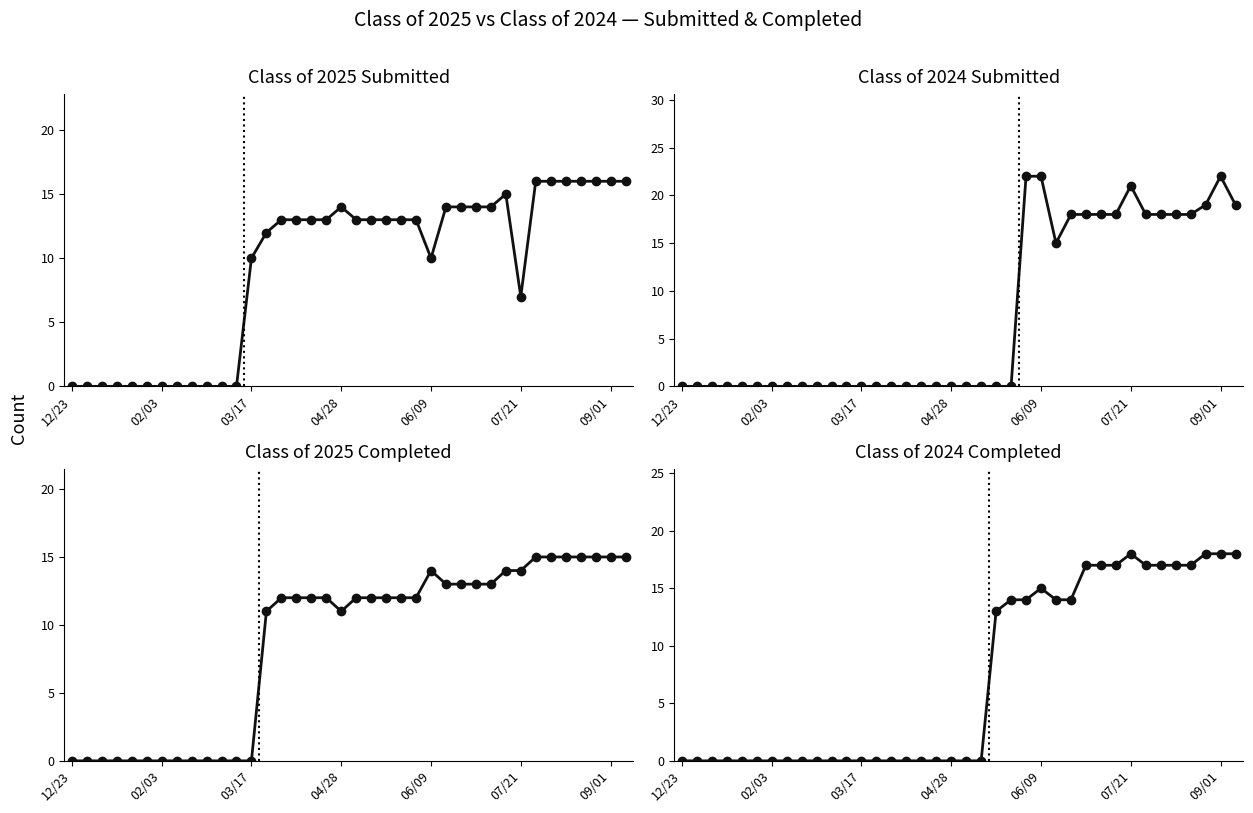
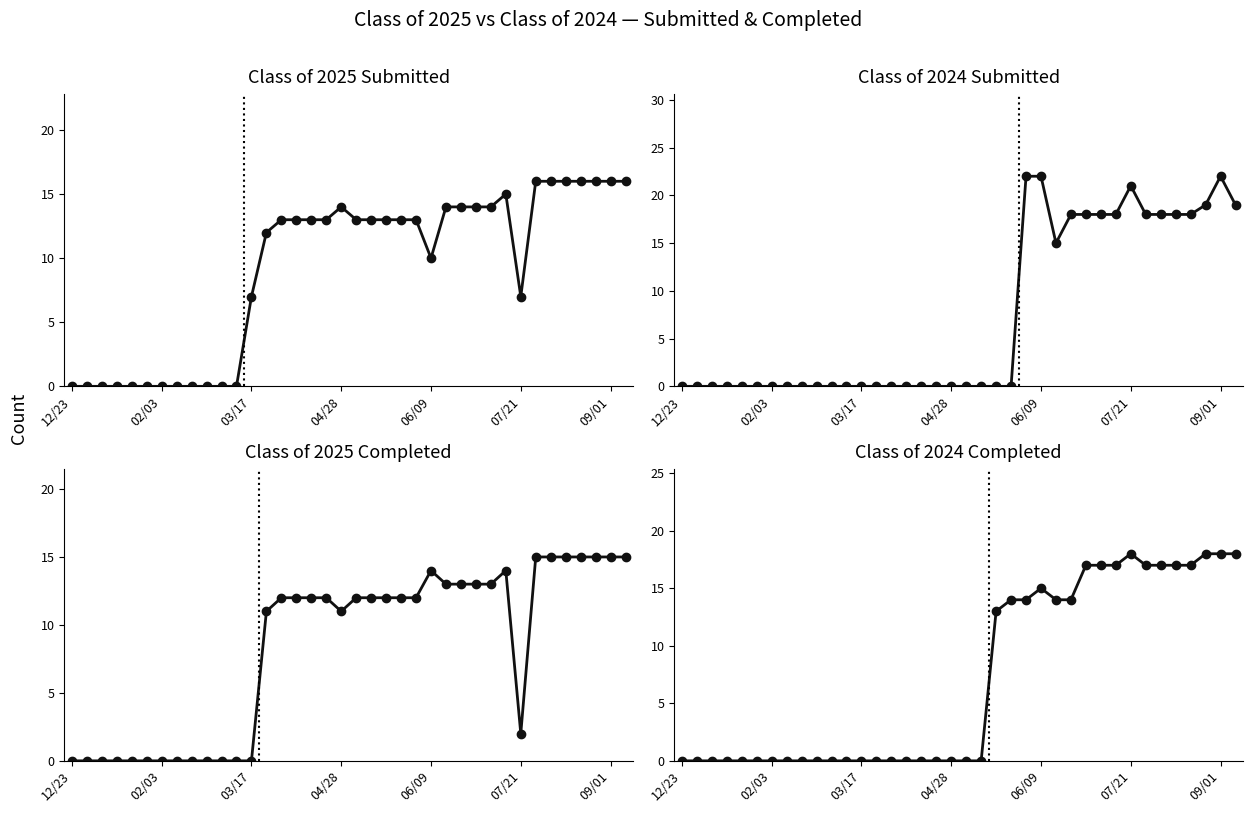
Class of 2025 Submitted, 03/17: 10 -> 7
Class of 2025 Completed, 07/21: 14 -> 2
